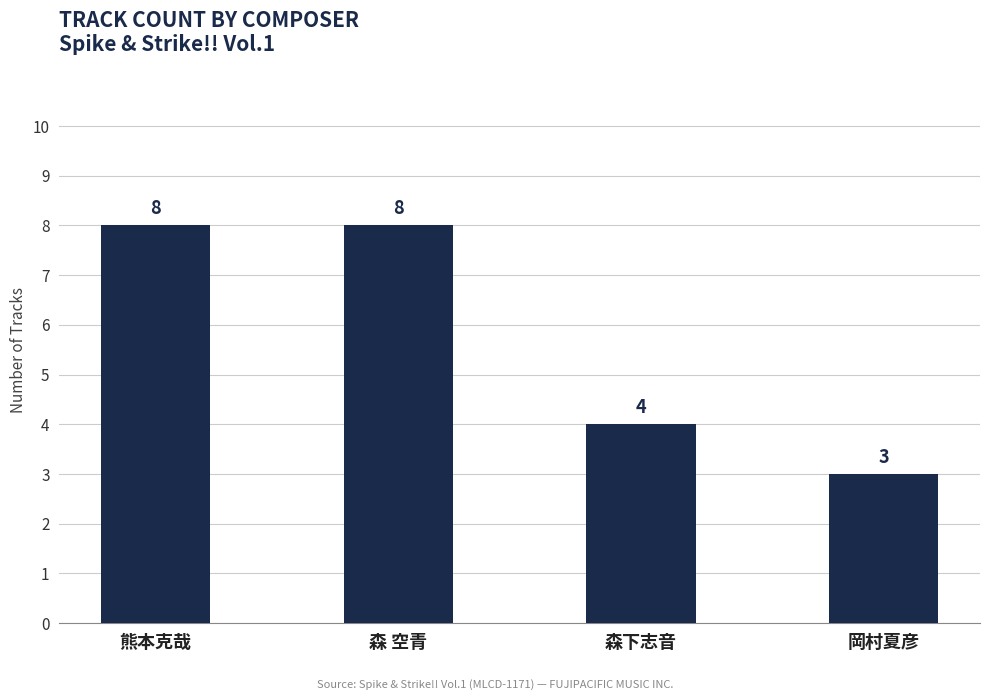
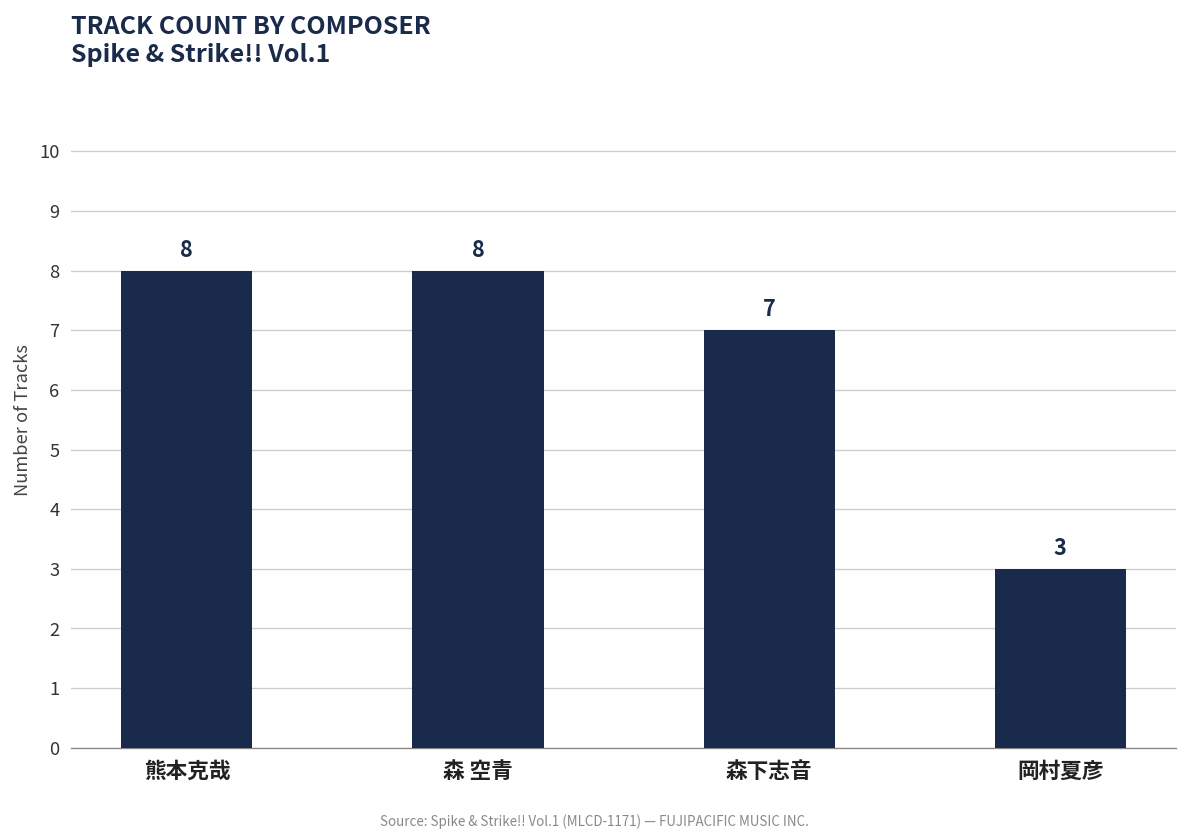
森下志音: 4 -> 7
